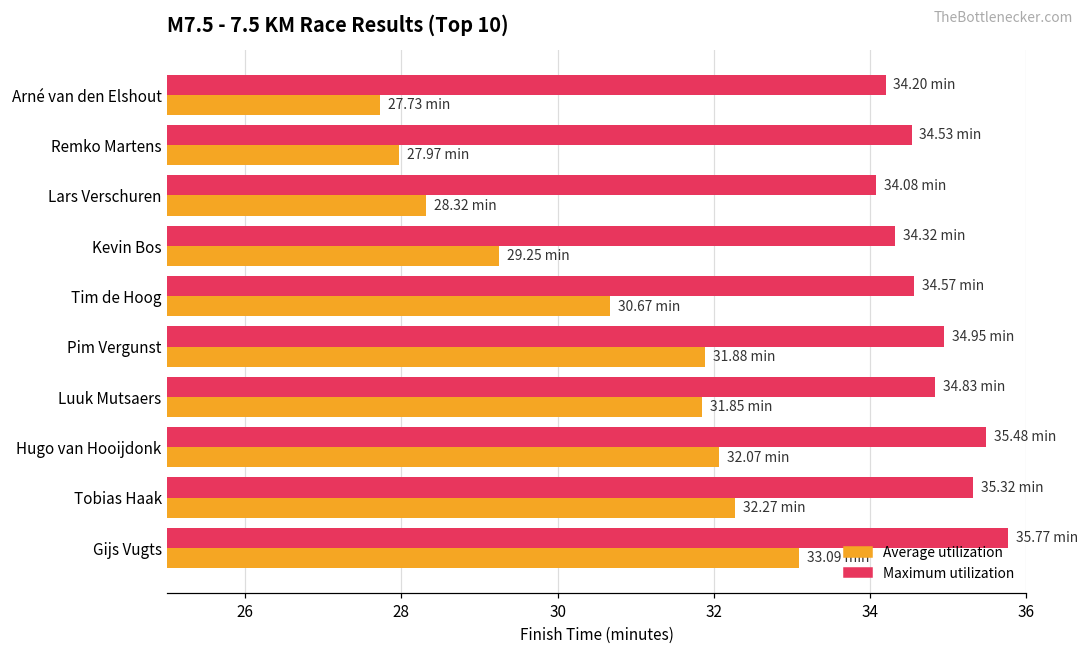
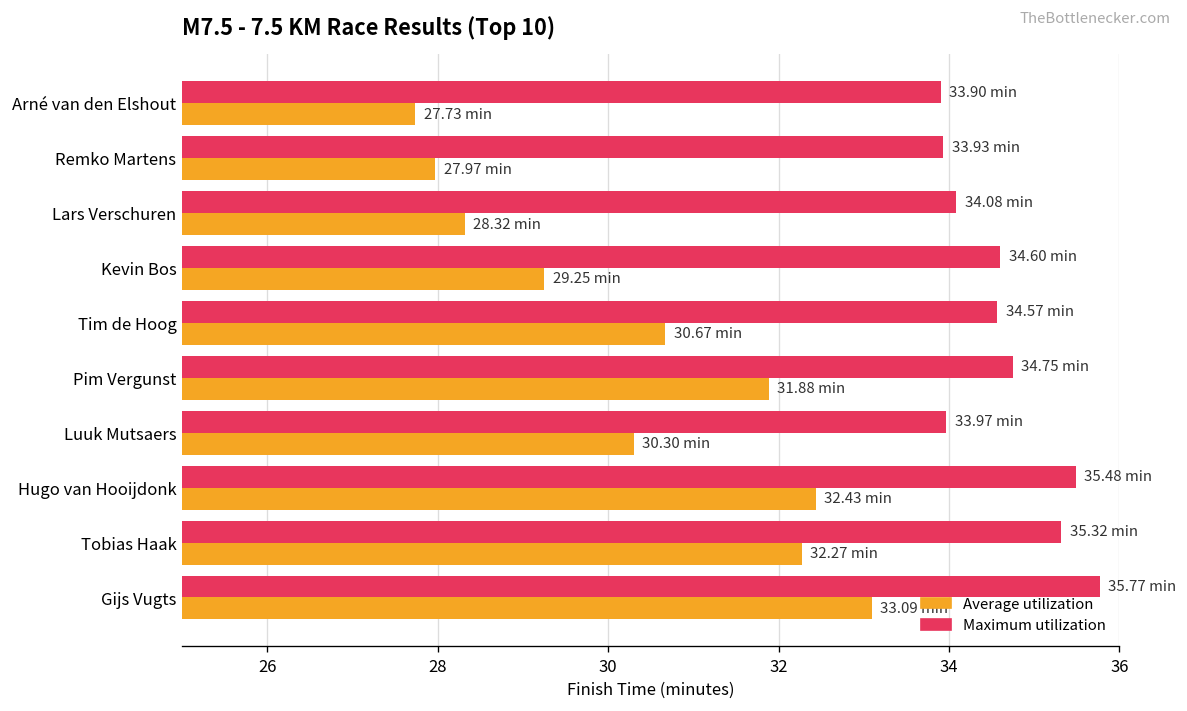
Maximum utilization, Arné van den Elshout: 34.20 -> 33.90
Maximum utilization, Remko Martens: 34.53 -> 33.93
Maximum utilization, Kevin Bos: 34.32 -> 34.60
Maximum utilization, Pim Vergunst: 34.95 -> 34.75
Maximum utilization, Luuk Mutsaers: 34.83 -> 33.97
Average utilization, Luuk Mutsaers: 31.85 -> 30.30
Average utilization, Hugo van Hooijdonk: 32.07 -> 32.43
